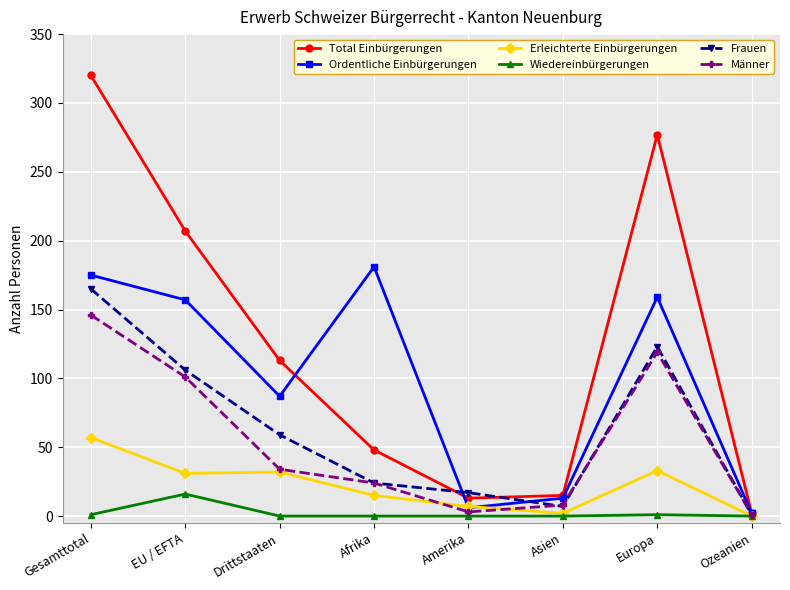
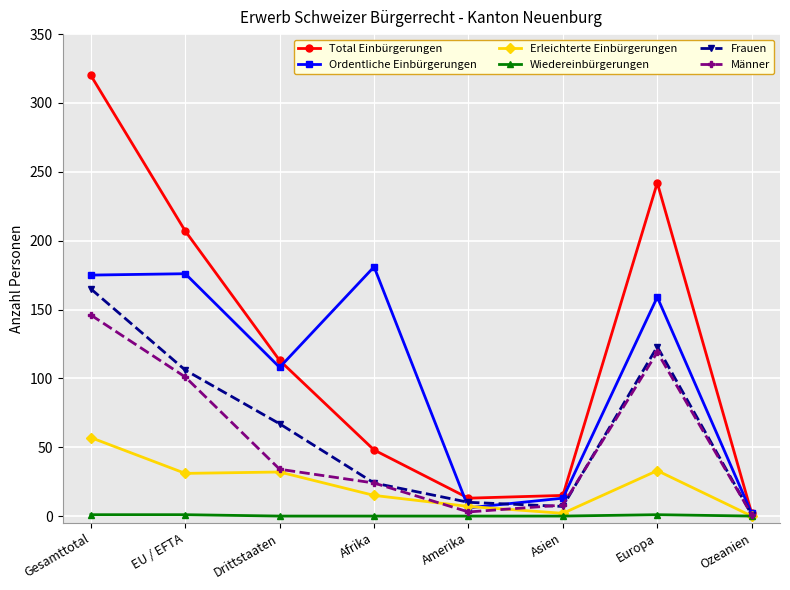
Ordentliche Einbürgerungen, EU / EFTA: 157 -> 176
Wiedereinbürgerungen, EU / EFTA: 16 -> 1
Ordentliche Einbürgerungen, Drittstaaten: 87 -> 108
Frauen, Drittstaaten: 59 -> 67
Frauen, Amerika: 17 -> 10
Total Einbürgerungen, Europa: 277 -> 242
